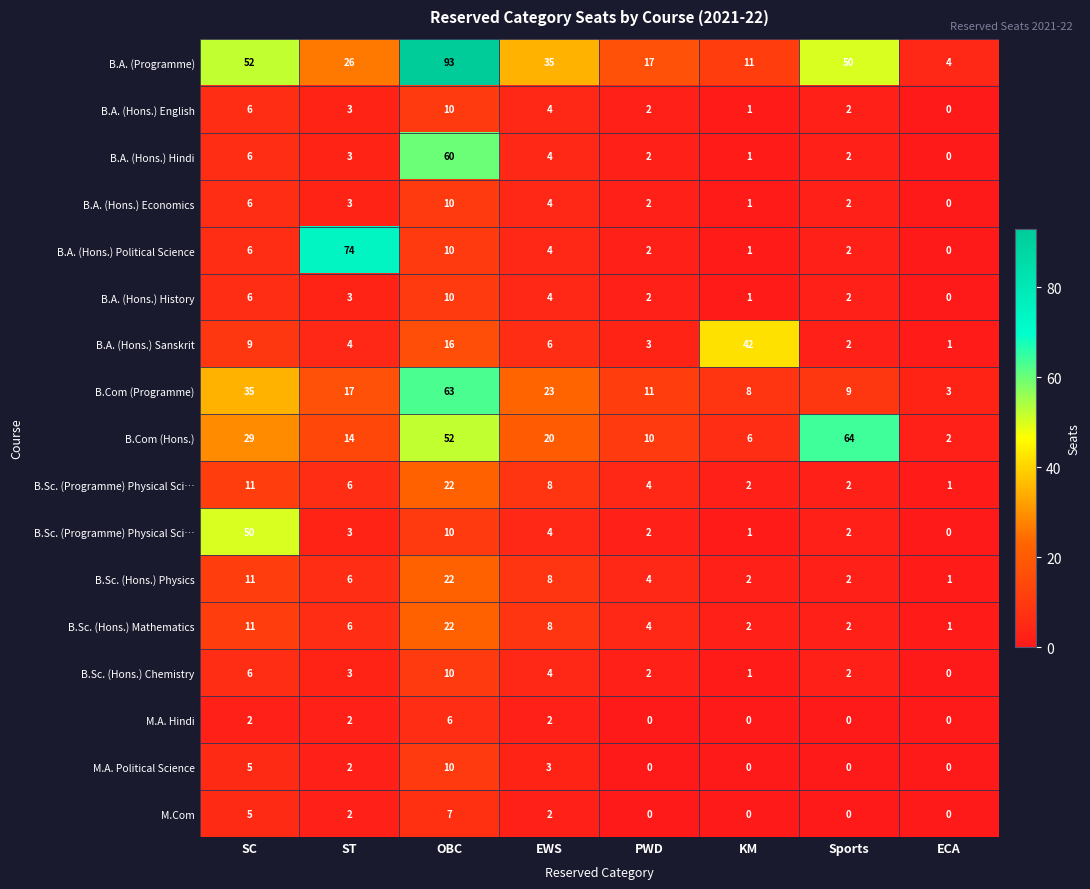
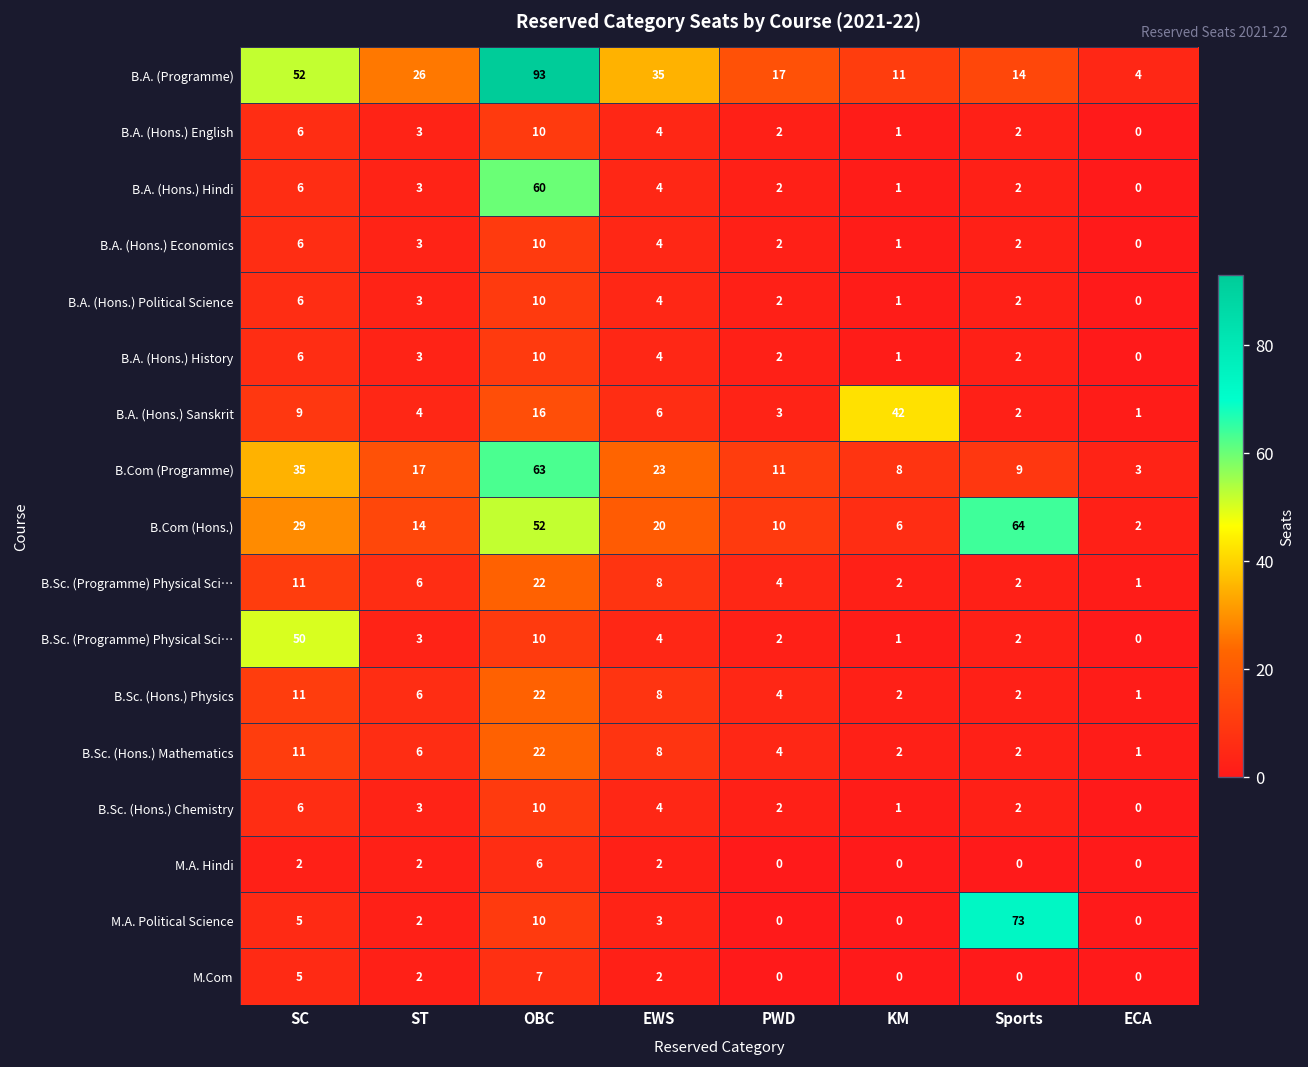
B.A. (Programme), Sports: 50 -> 14
B.A. (Hons.) Political Science, ST: 74 -> 3
M.A. Political Science, Sports: 0 -> 73
